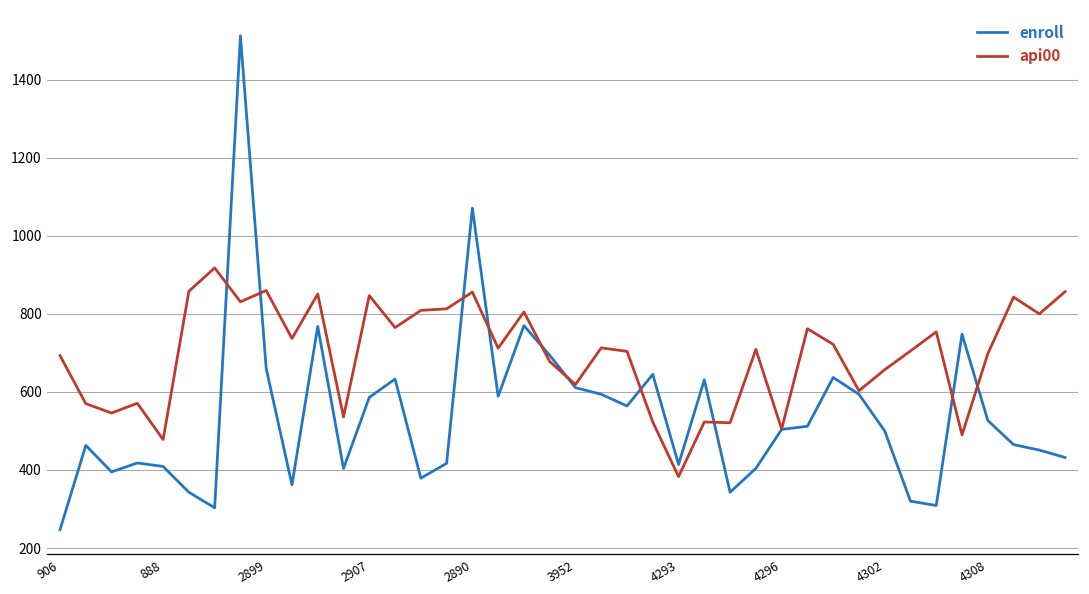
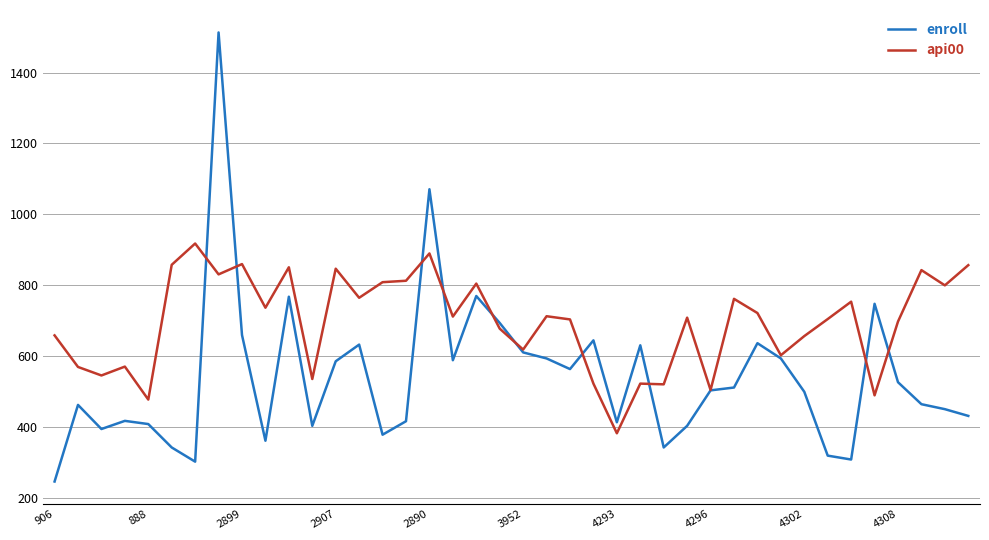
api00, 906: 690 -> 660
api00, 2890: 860 -> 890
